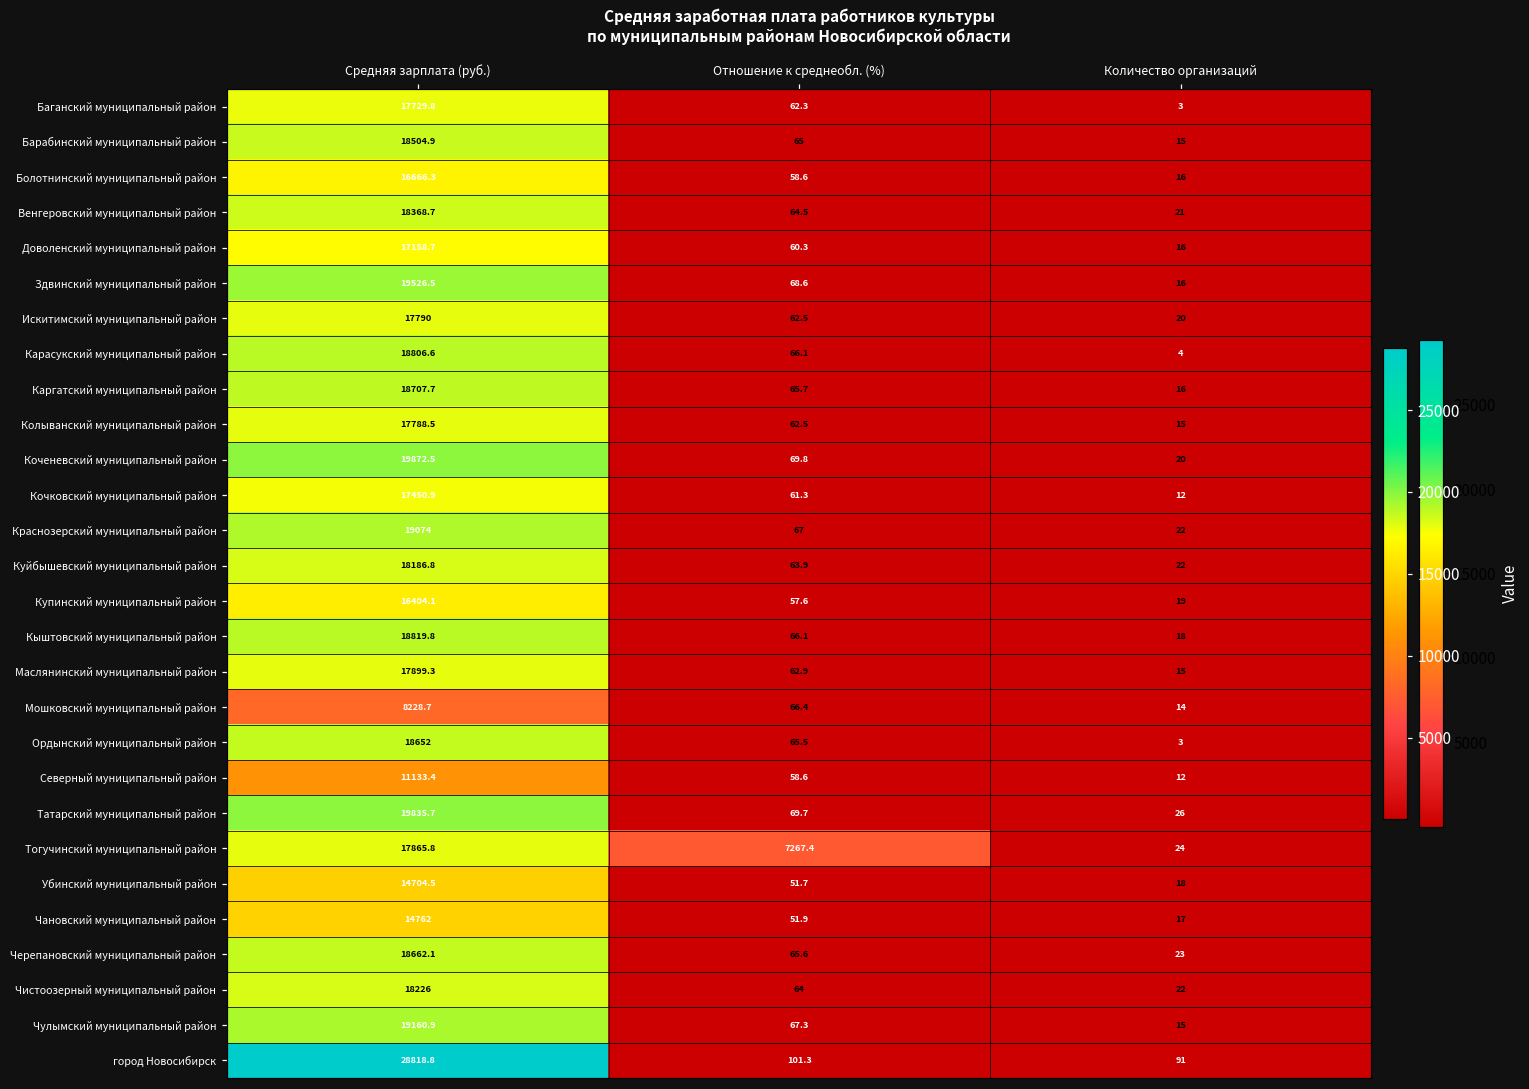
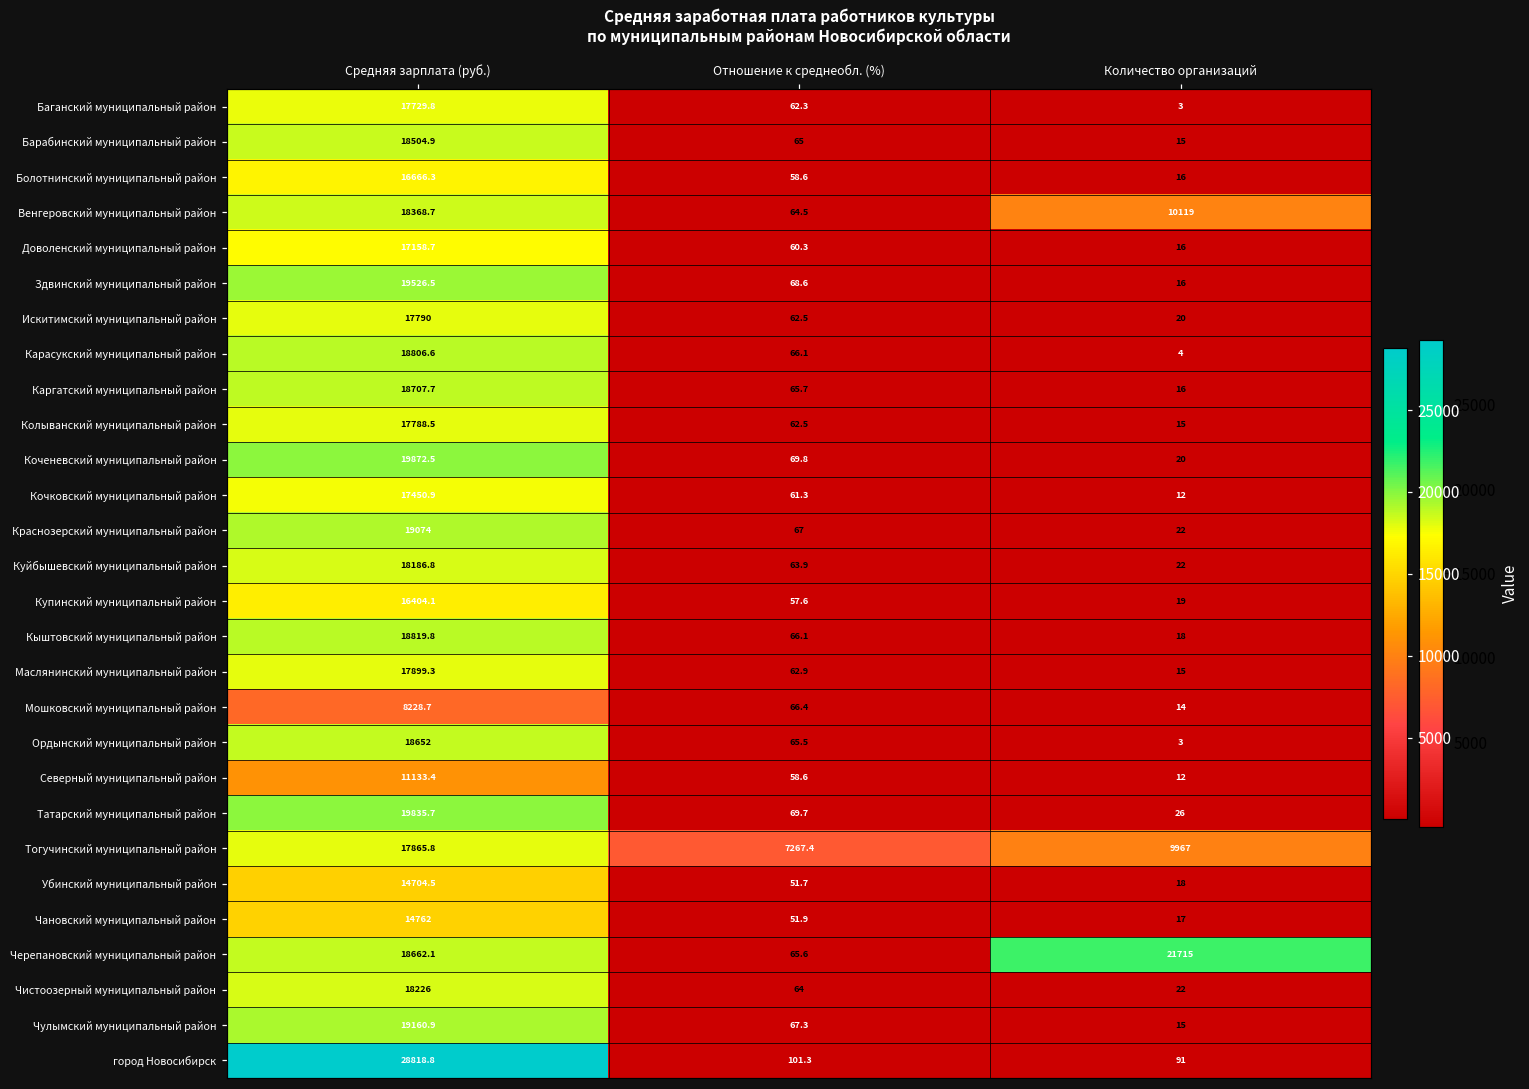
Венгеровский муниципальный район, Количество организаций: 21 -> 10119
Тогучинский муниципальный район, Количество организаций: 24 -> 9967
Черепановский муниципальный район, Количество организаций: 23 -> 21715
